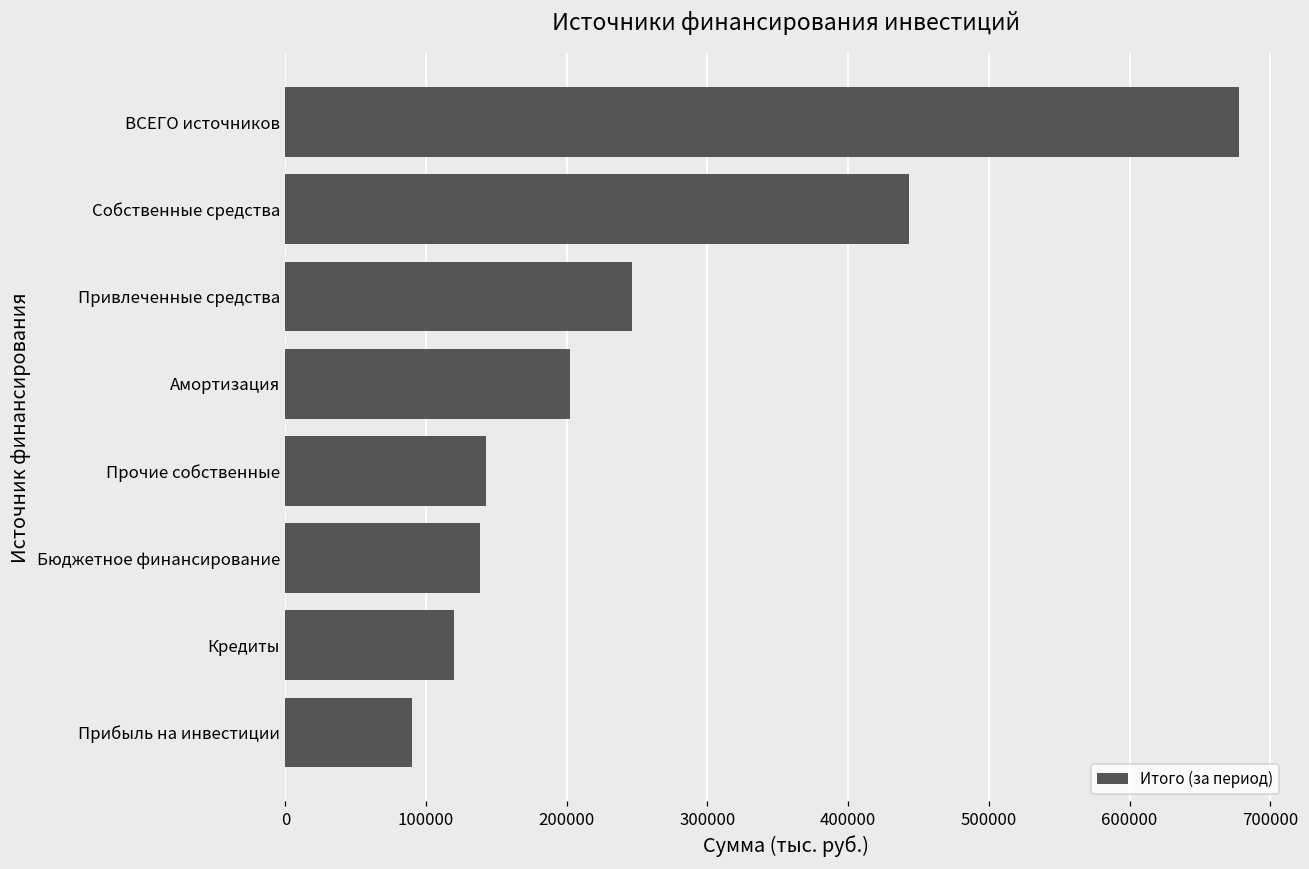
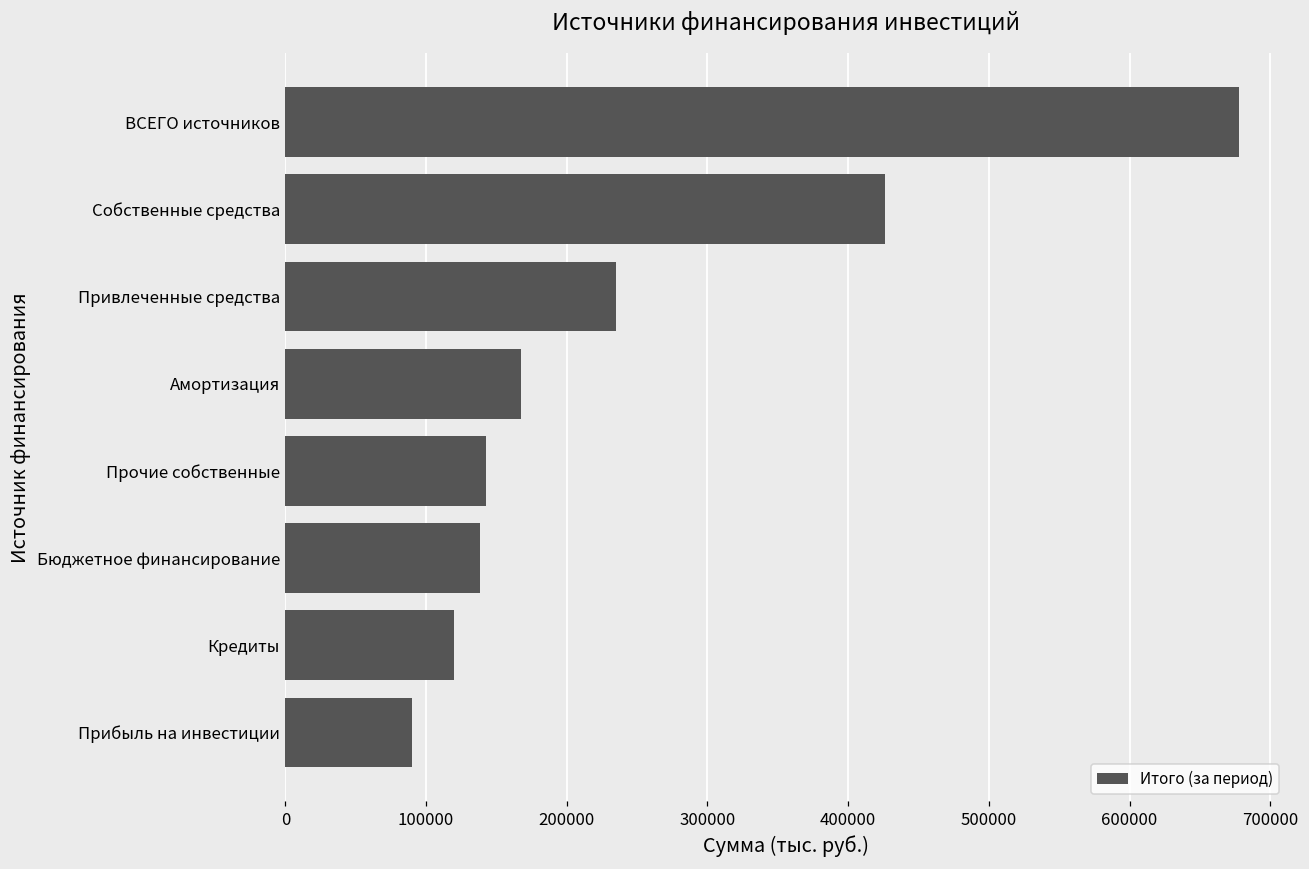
Собственные средства: 443000 -> 426000
Привлеченные средства: 247000 -> 235000
Амортизация: 203000 -> 167000
